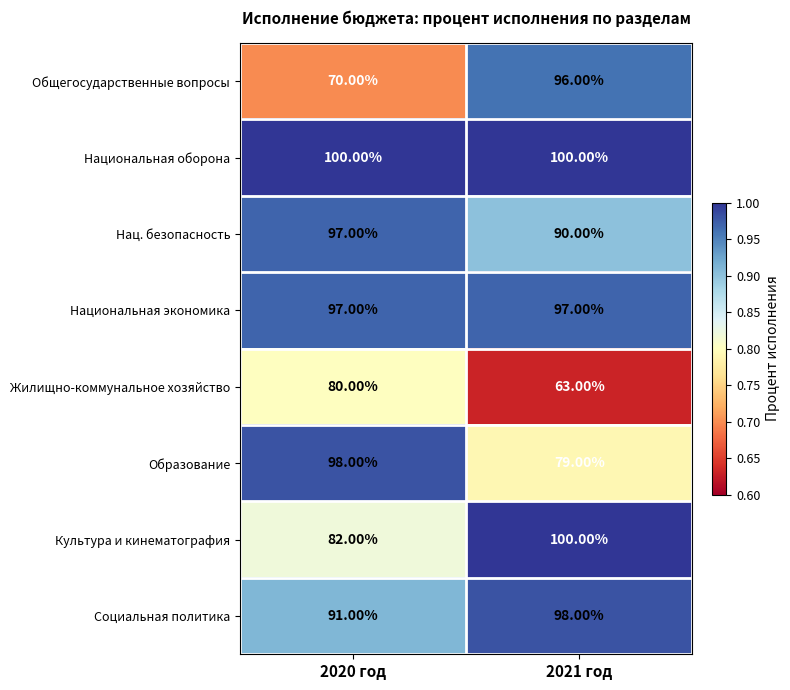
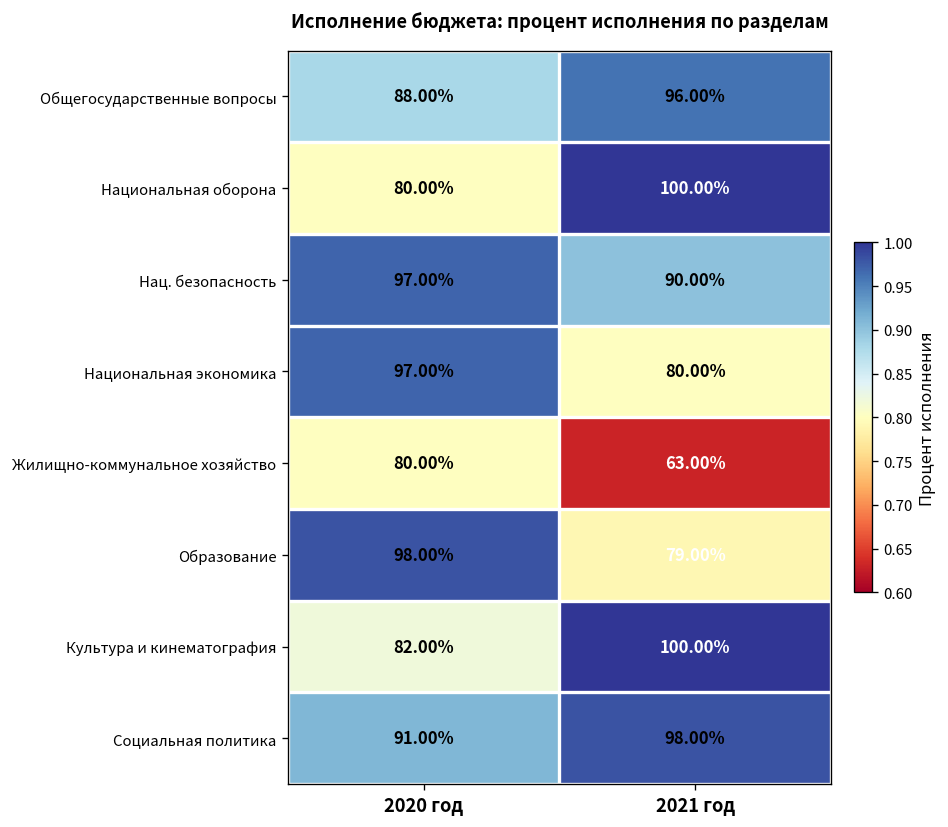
Общегосударственные вопросы, 2020 год: 70.00% -> 88.00%
Национальная оборона, 2020 год: 100.00% -> 80.00%
Национальная экономика, 2021 год: 97.00% -> 80.00%
